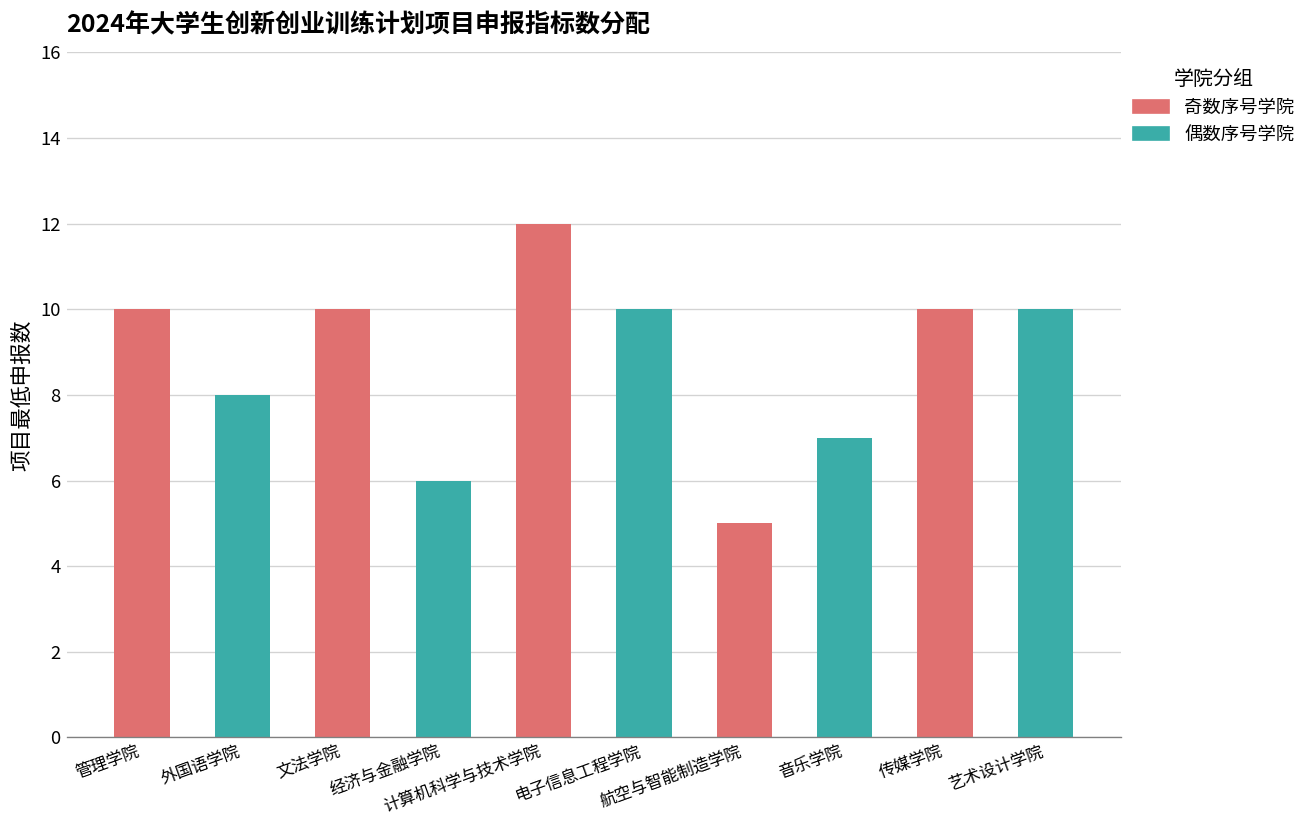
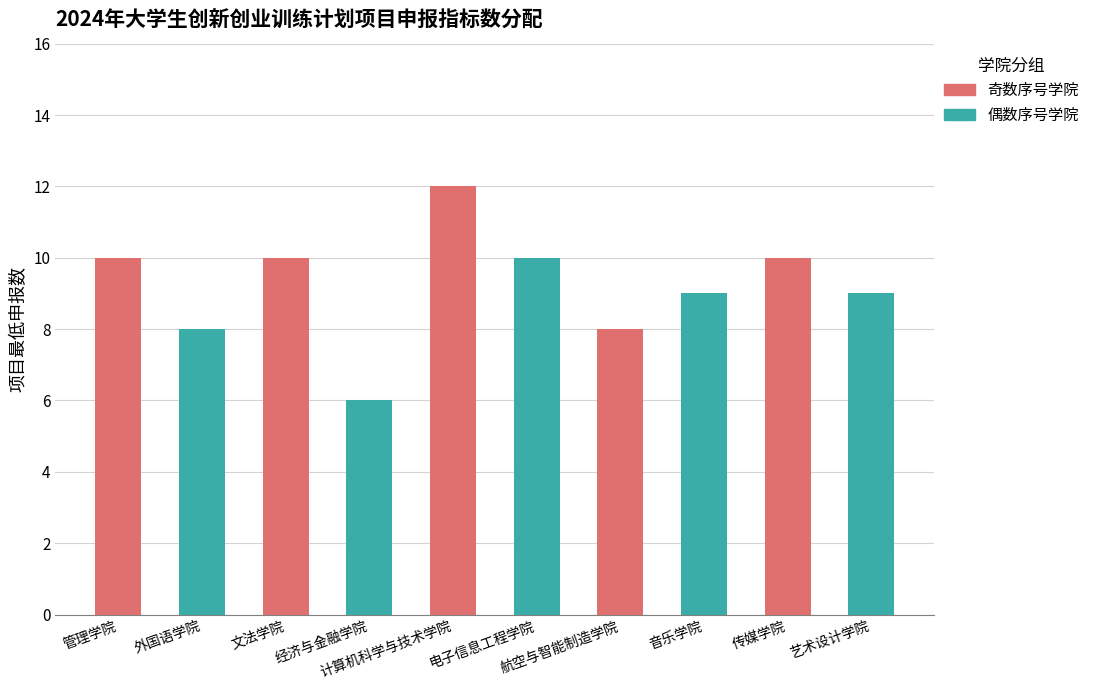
航空与智能制造学院: 5 -> 8
音乐学院: 7 -> 9
艺术设计学院: 10 -> 9
